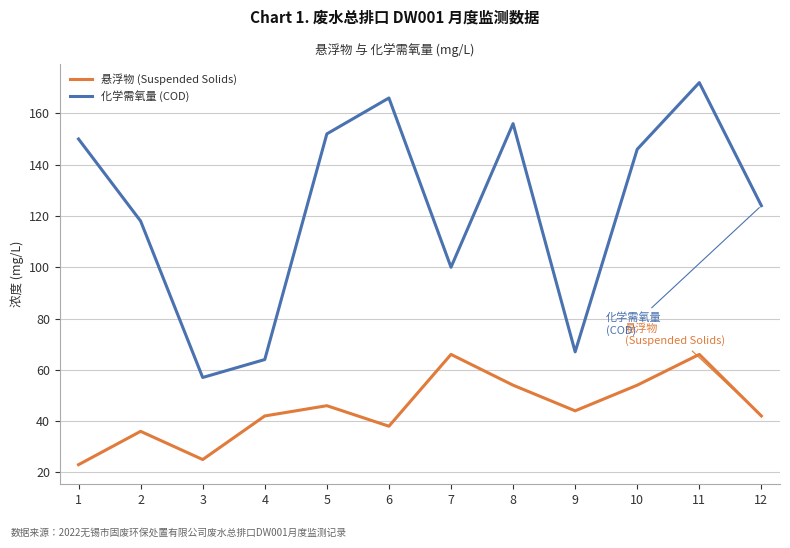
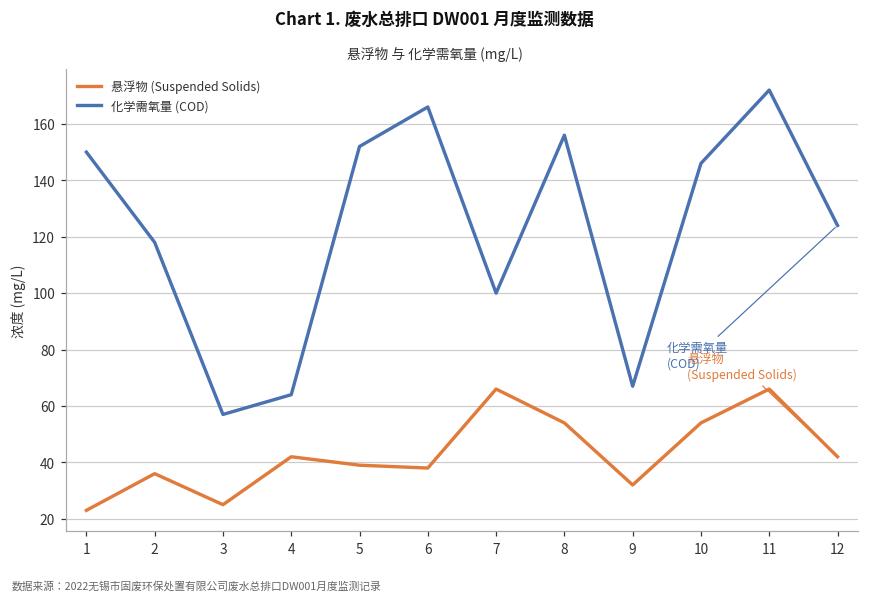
悬浮物 (Suspended Solids), 5: 46 -> 39
悬浮物 (Suspended Solids), 9: 44 -> 32
